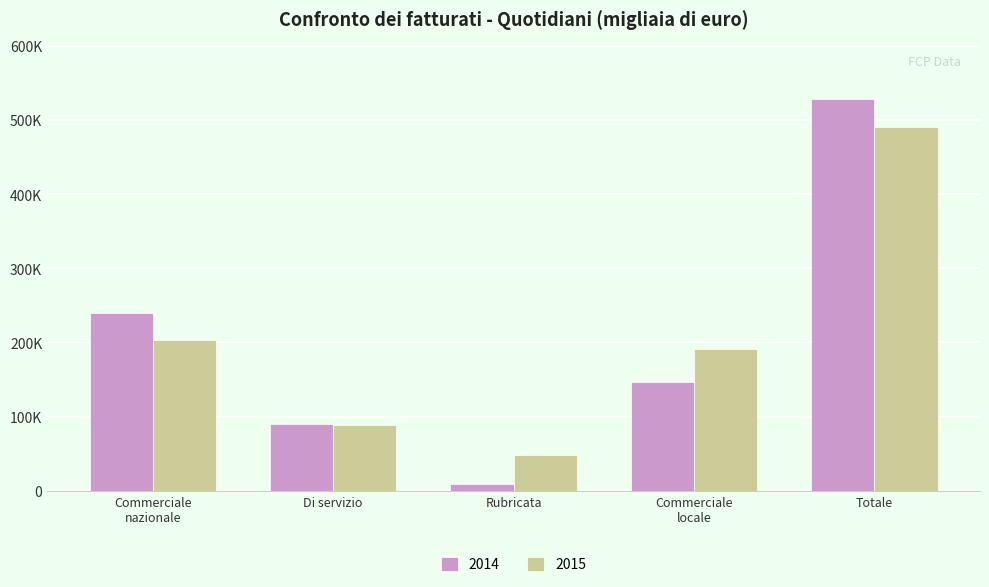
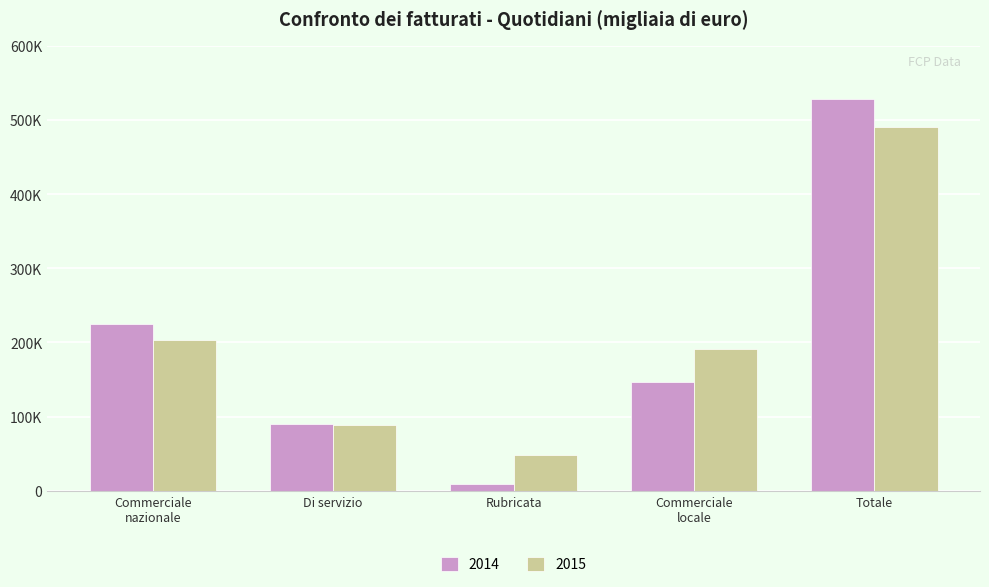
2014, Commerciale nazionale: 240000 -> 220000
